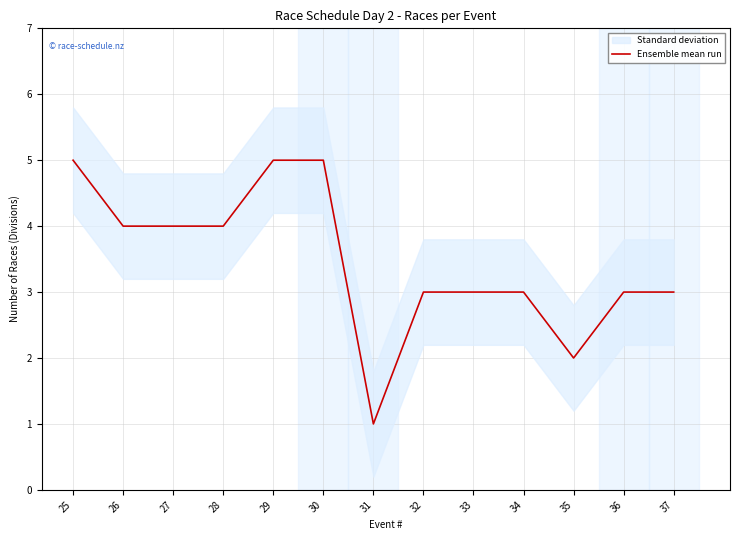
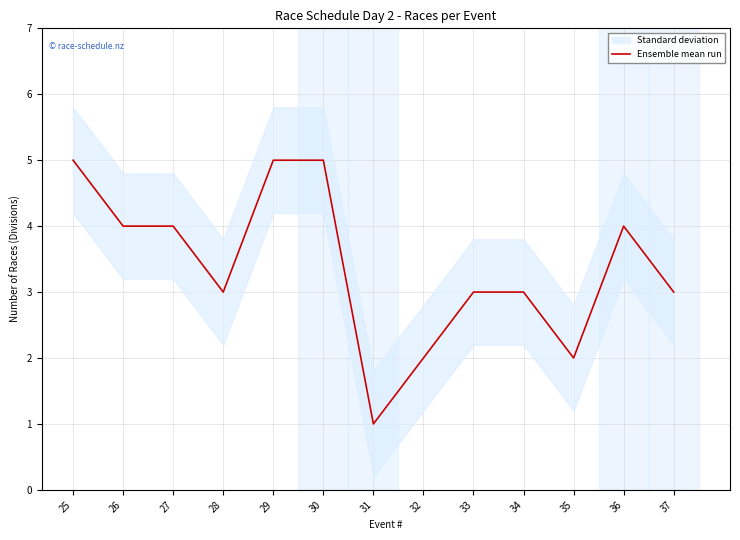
Ensemble mean run, 28: 4 -> 3
Ensemble mean run, 32: 3 -> 2
Ensemble mean run, 36: 3 -> 4
